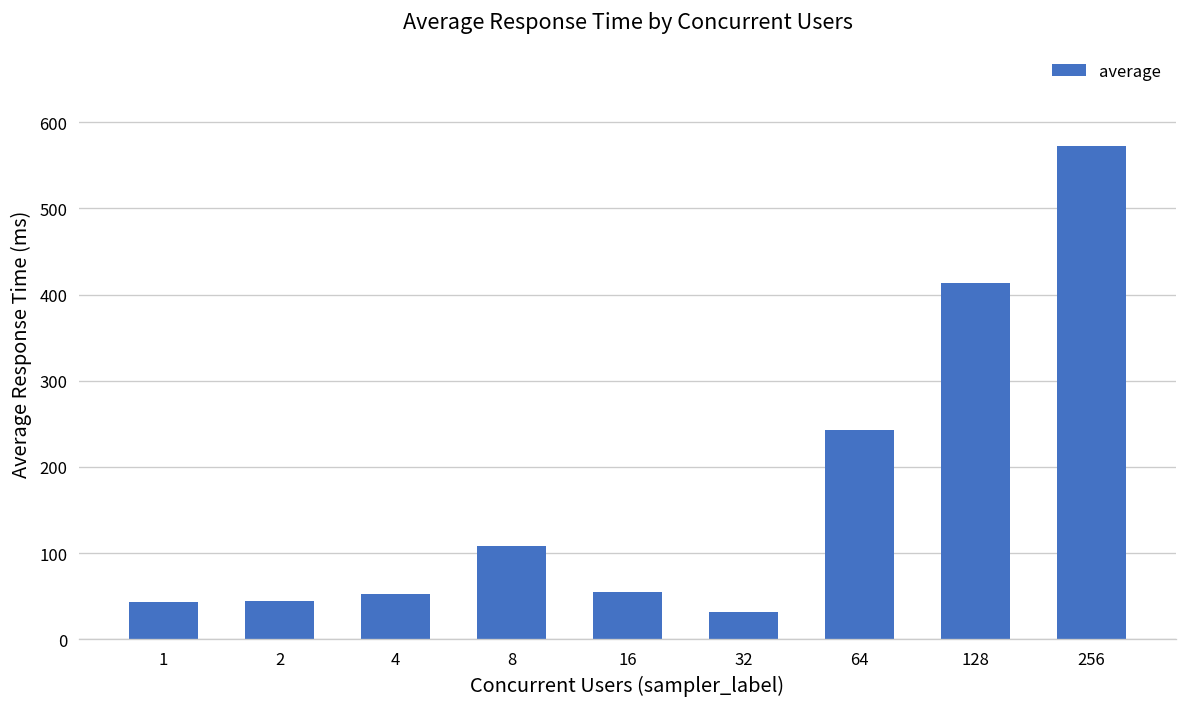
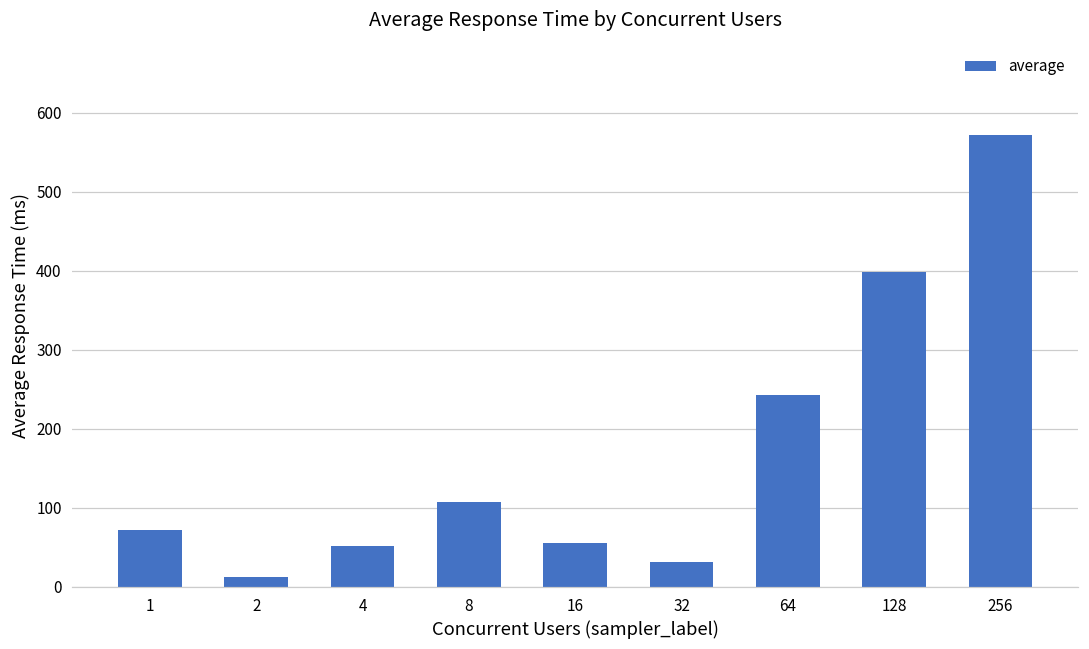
1: 40 -> 70
2: 40 -> 10
128: 410 -> 400
